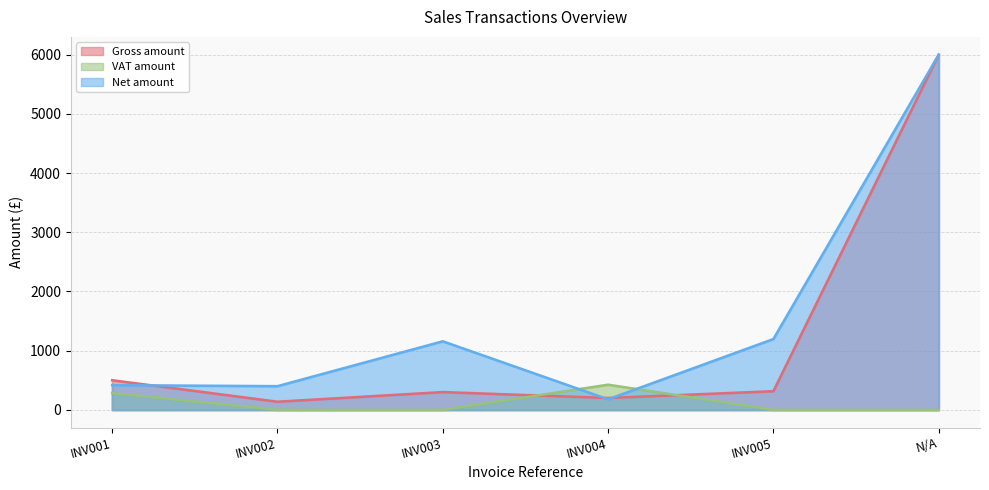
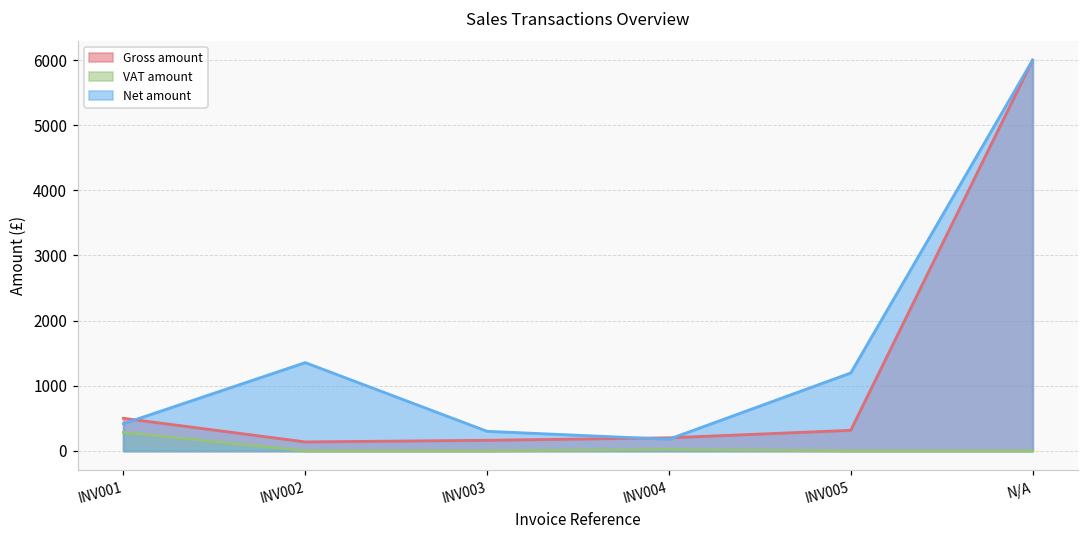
Net amount, INV002: 400 -> 1400
Gross amount, INV003: 300 -> 200
Net amount, INV003: 1200 -> 300
VAT amount, INV004: 400 -> 0
